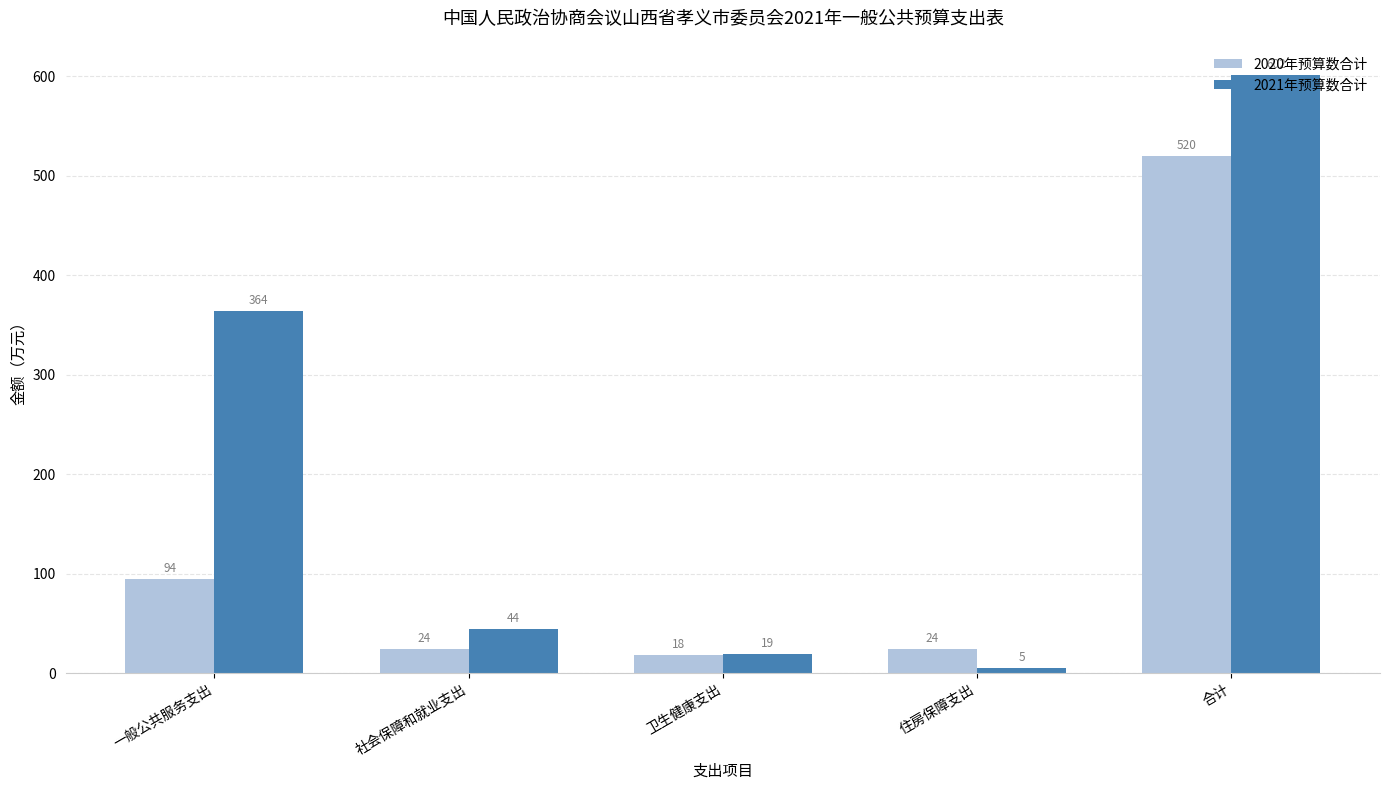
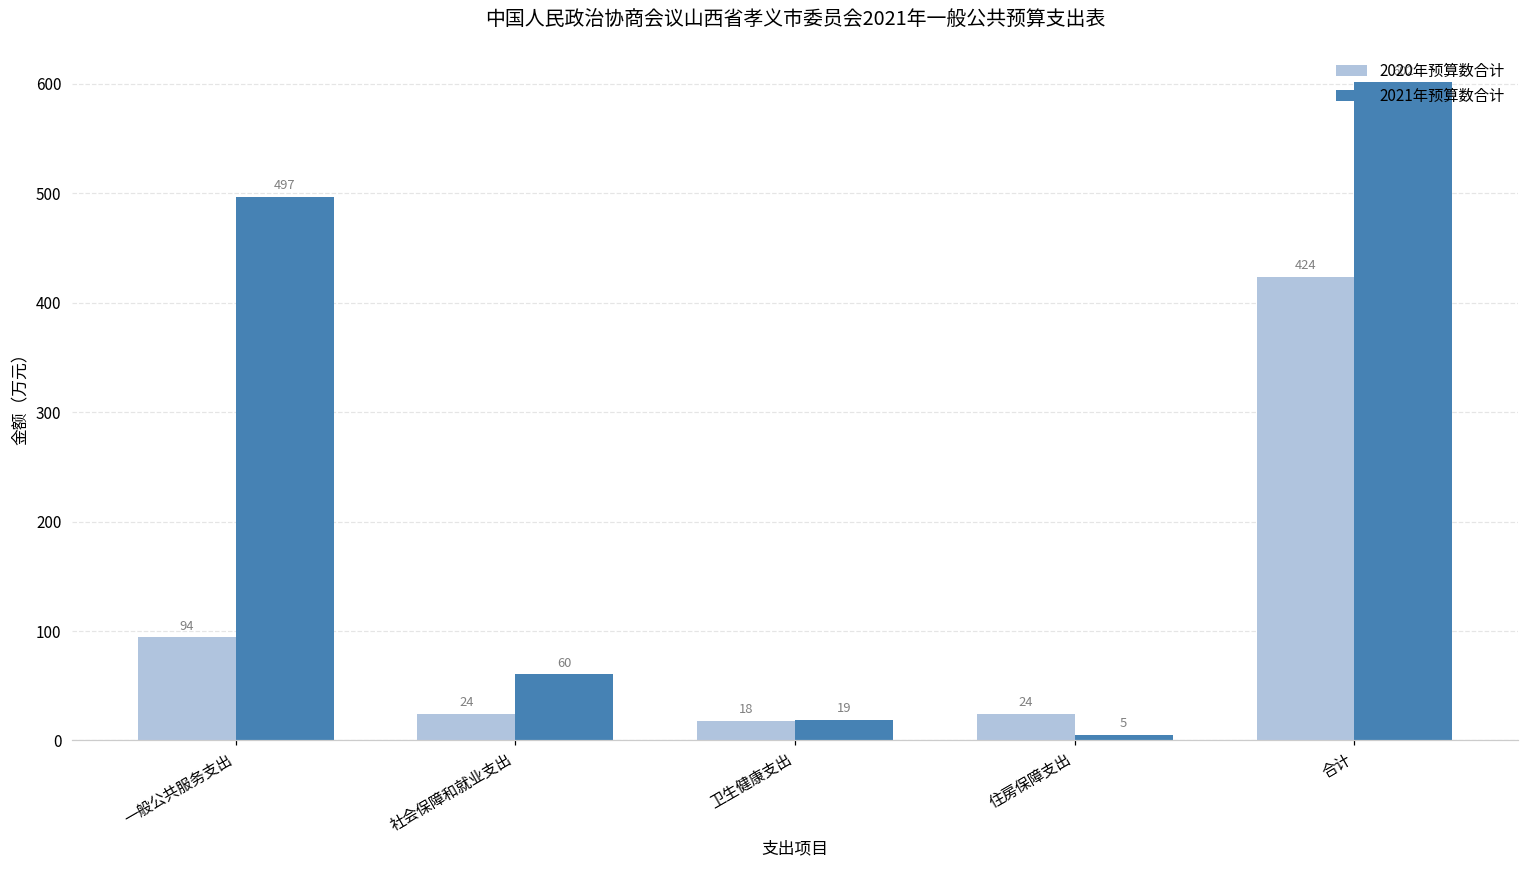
2021年预算数合计, 一般公共服务支出: 364 -> 497
2021年预算数合计, 社会保障和就业支出: 44 -> 60
2020年预算数合计, 合计: 520 -> 424
